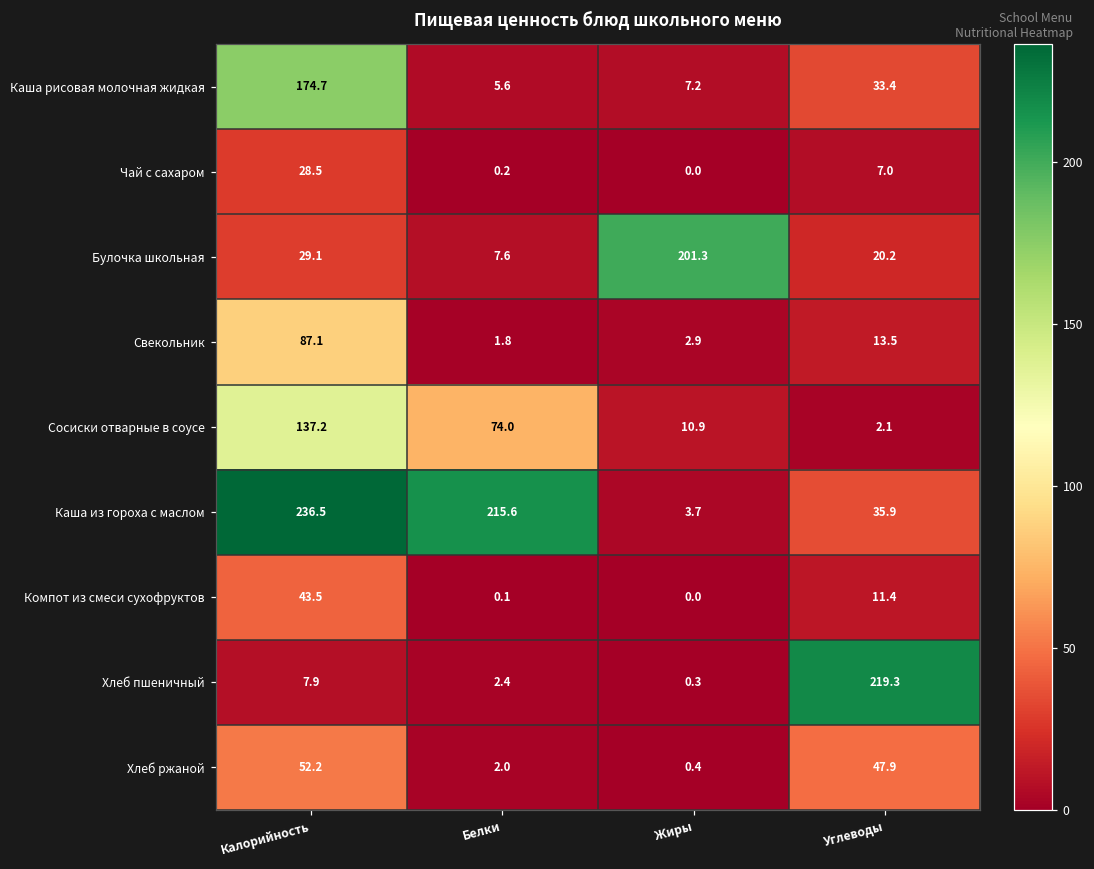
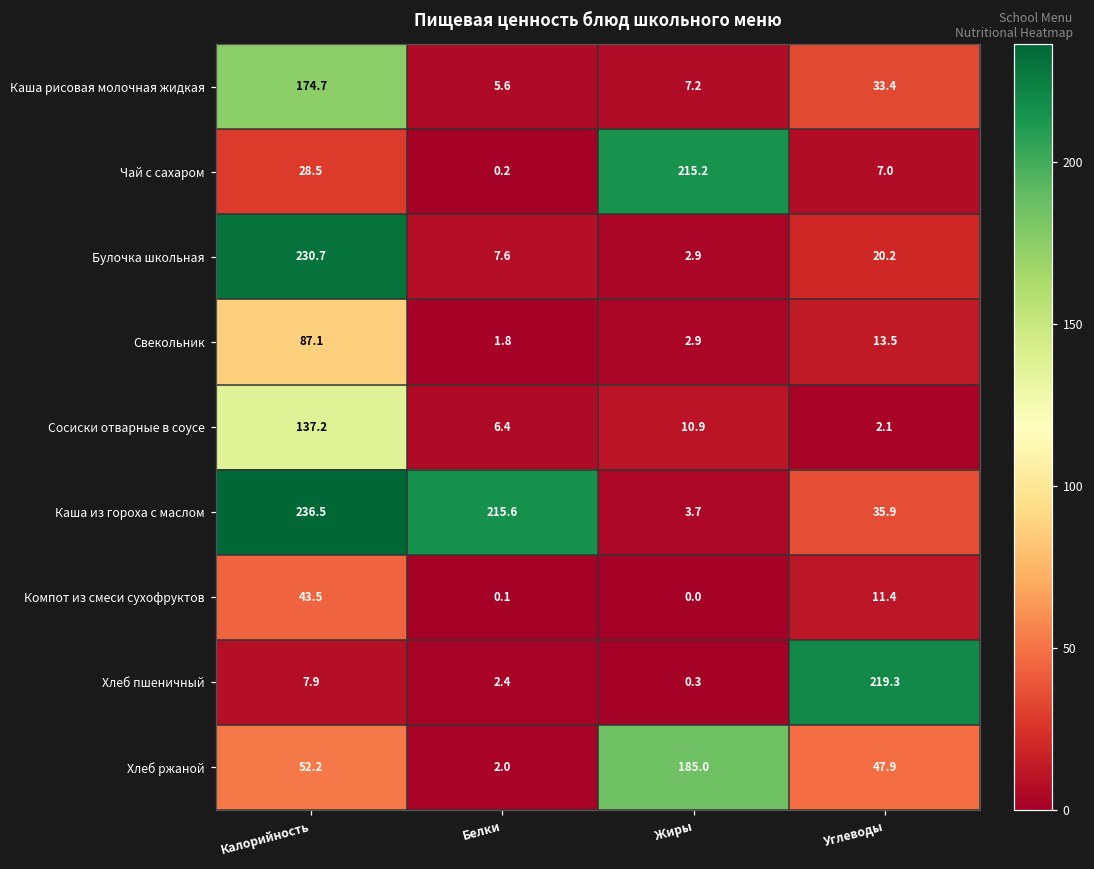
Чай с сахаром, Жиры: 0.0 -> 215.2
Булочка школьная, Калорийность: 29.1 -> 230.7
Булочка школьная, Жиры: 201.3 -> 2.9
Сосиски отварные в соусе, Белки: 74.0 -> 6.4
Хлеб ржаной, Жиры: 0.4 -> 185.0
